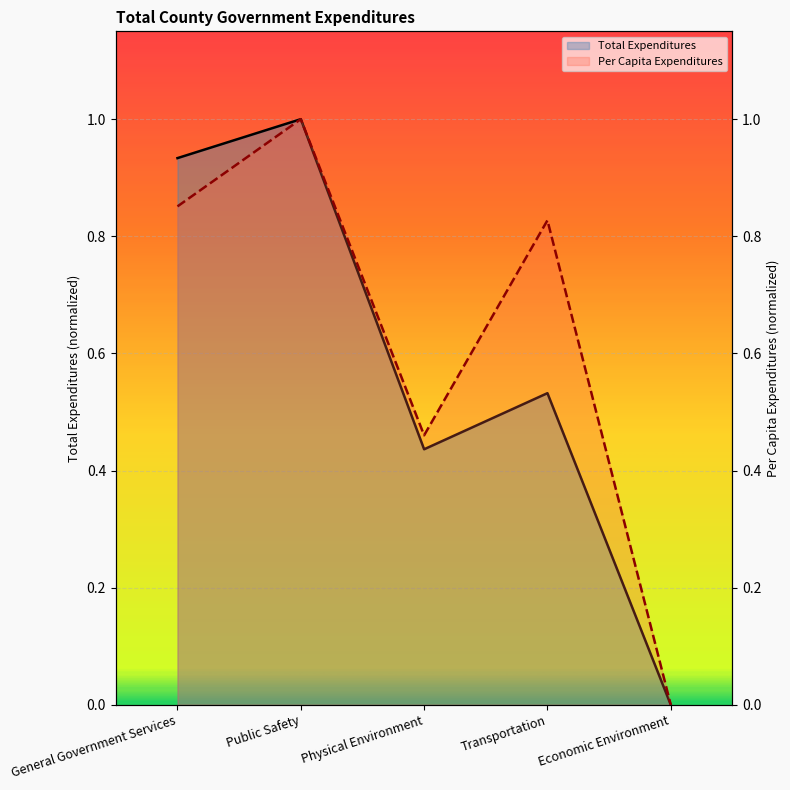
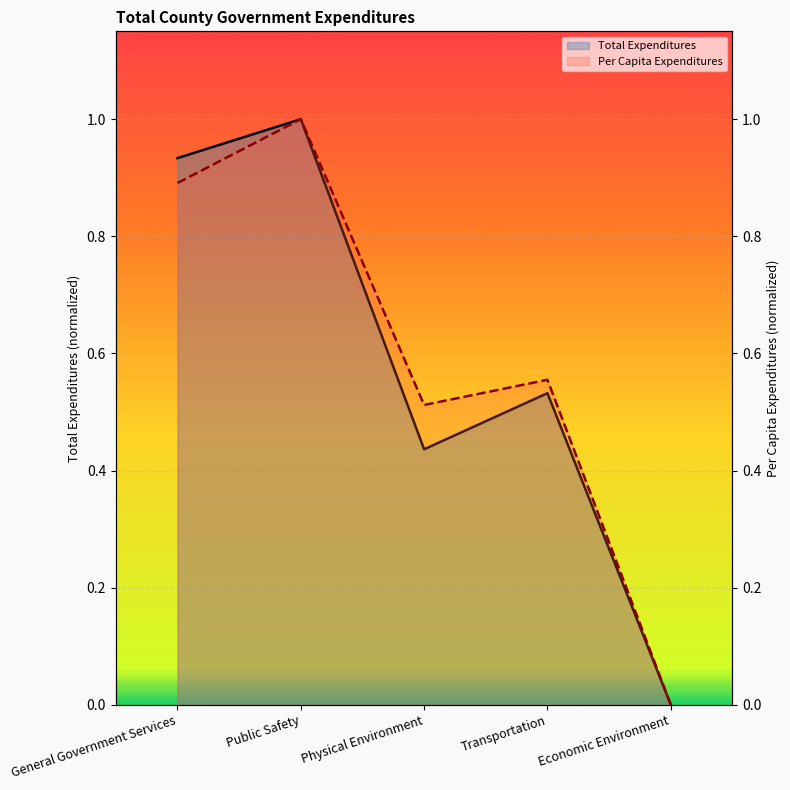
Per Capita Expenditures, General Government Services: 0.85 -> 0.89
Per Capita Expenditures, Physical Environment: 0.46 -> 0.51
Per Capita Expenditures, Transportation: 0.83 -> 0.55
